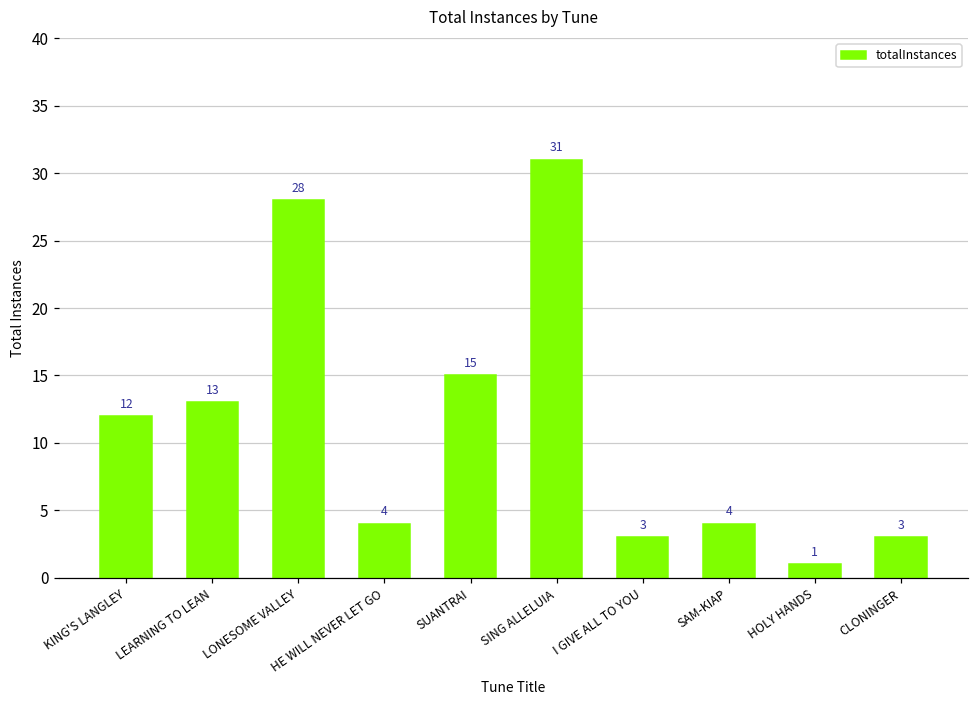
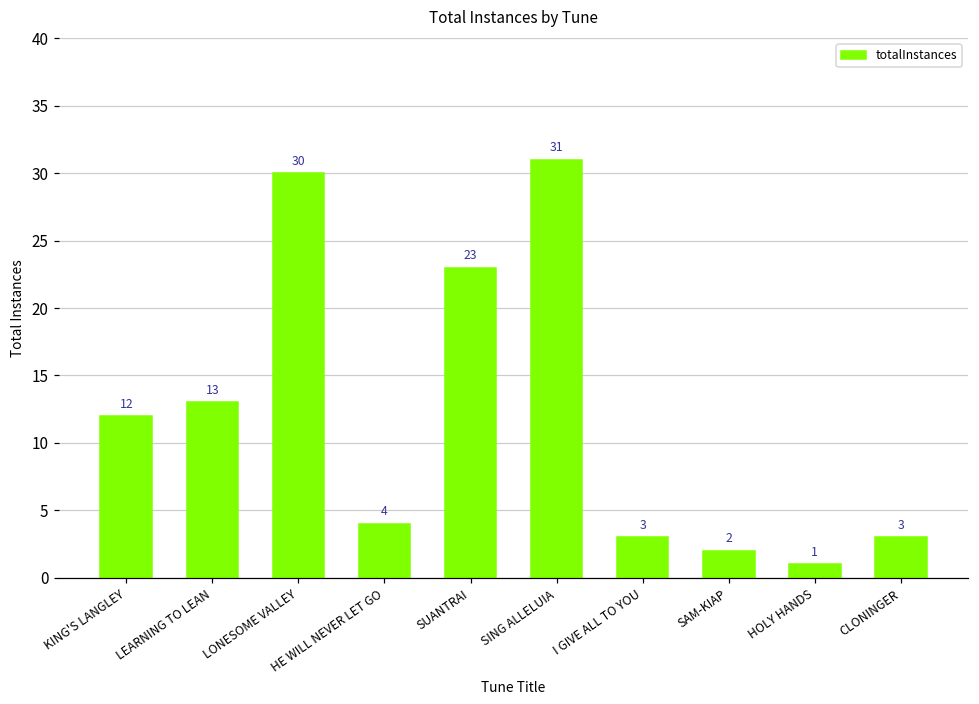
LONESOME VALLEY: 28 -> 30
SUANTRAI: 15 -> 23
SAM-KIAP: 4 -> 2
